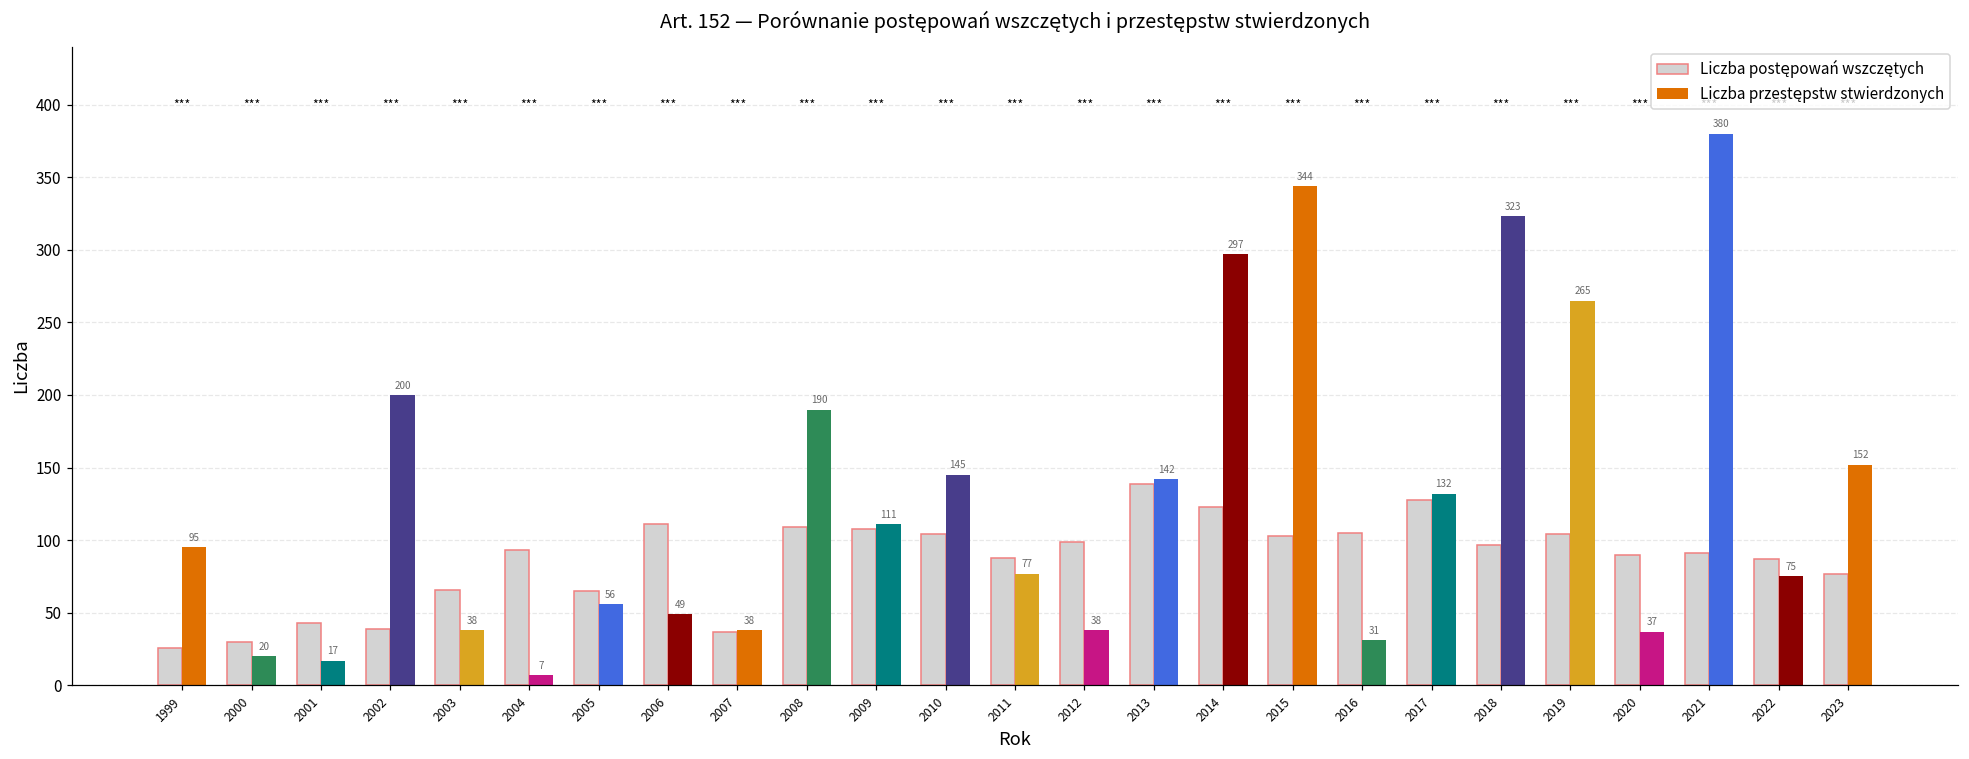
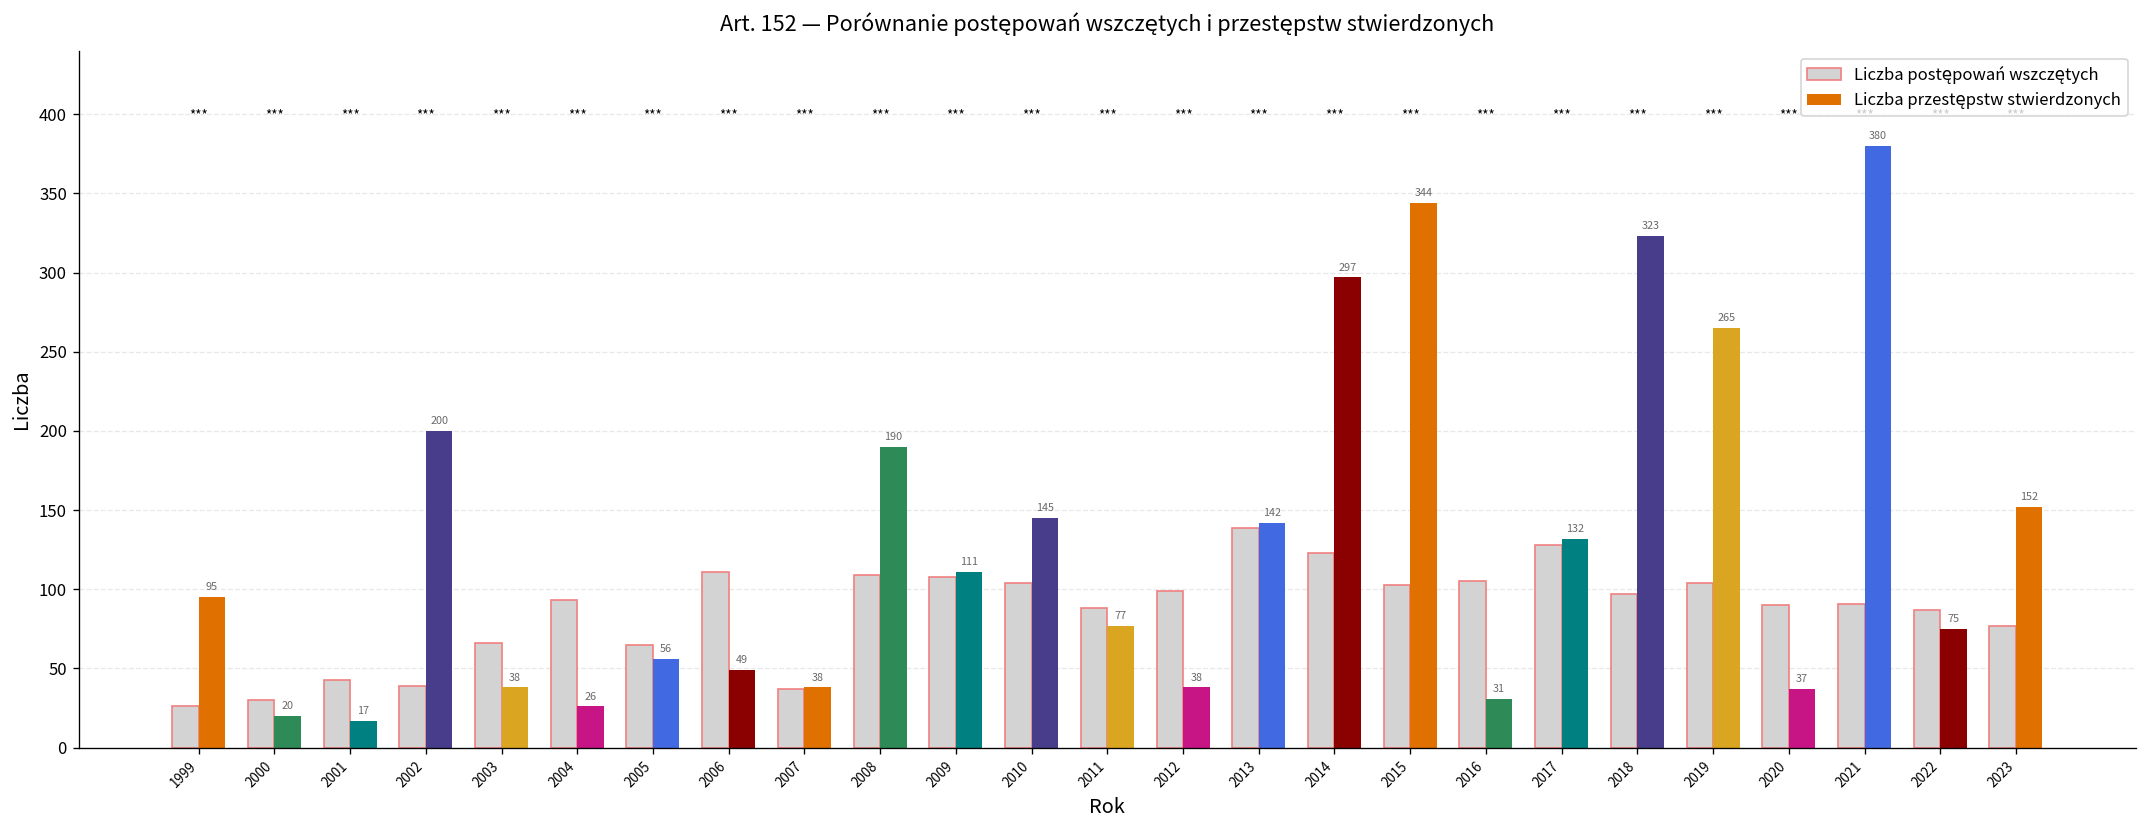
Liczba przestępstw stwierdzonych, 2004: 7 -> 26
